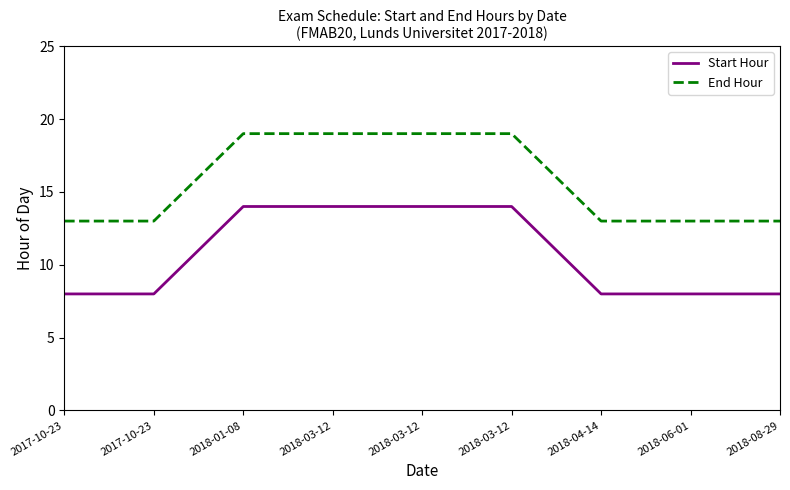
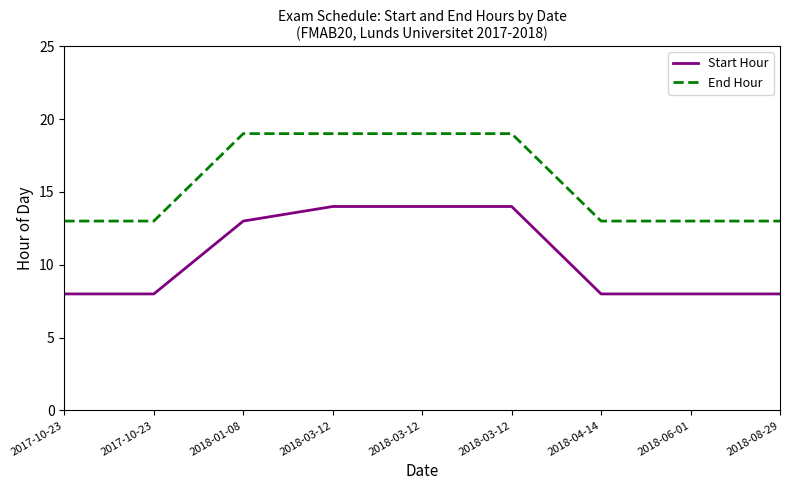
Start Hour, 2018-01-08: 14 -> 13
